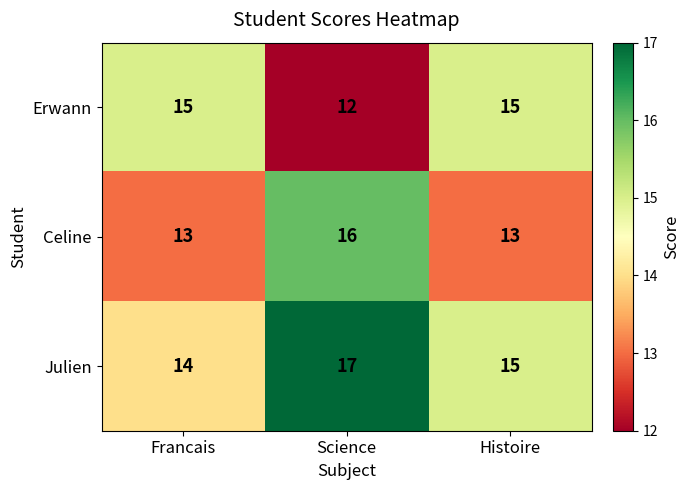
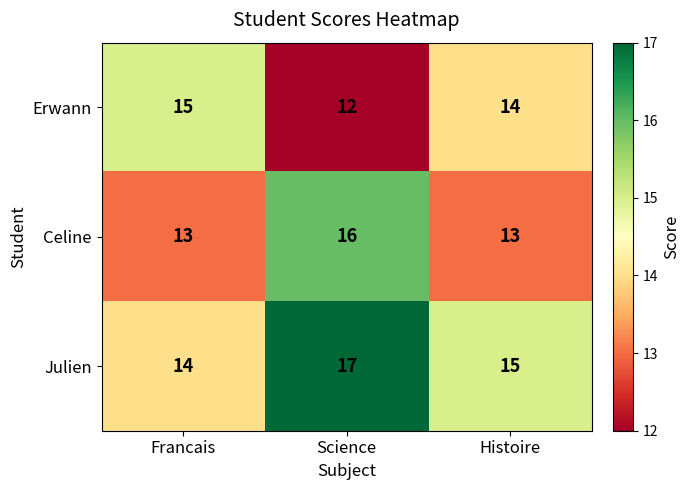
Erwann, Histoire: 15 -> 14
